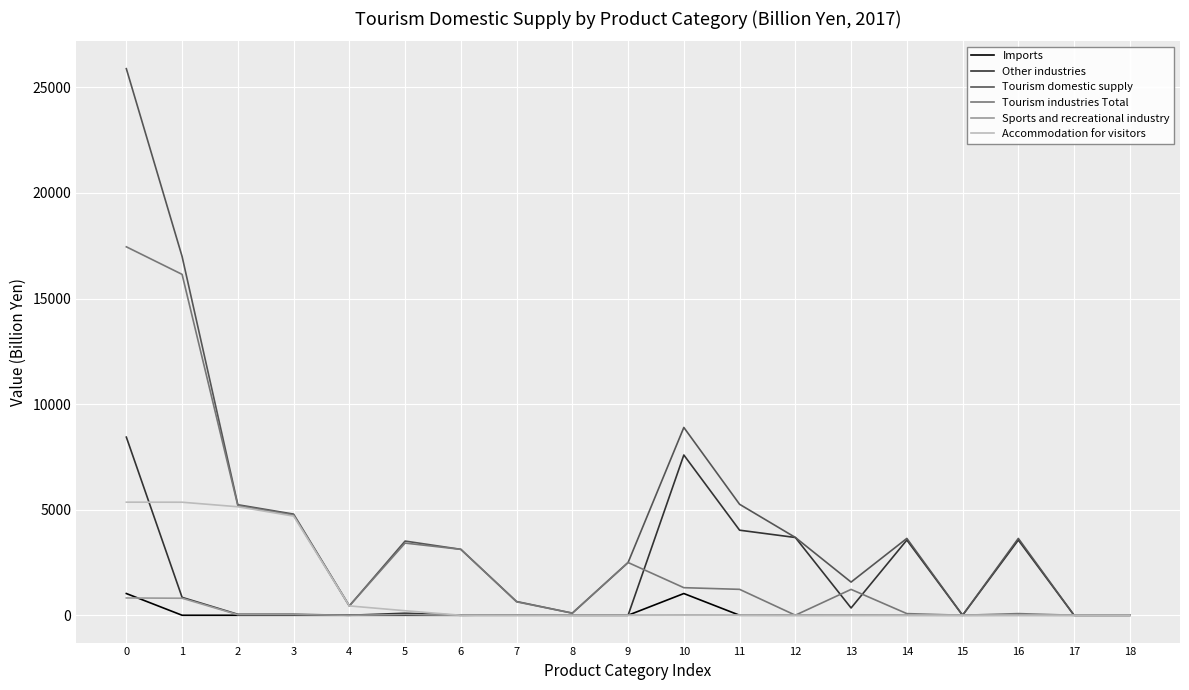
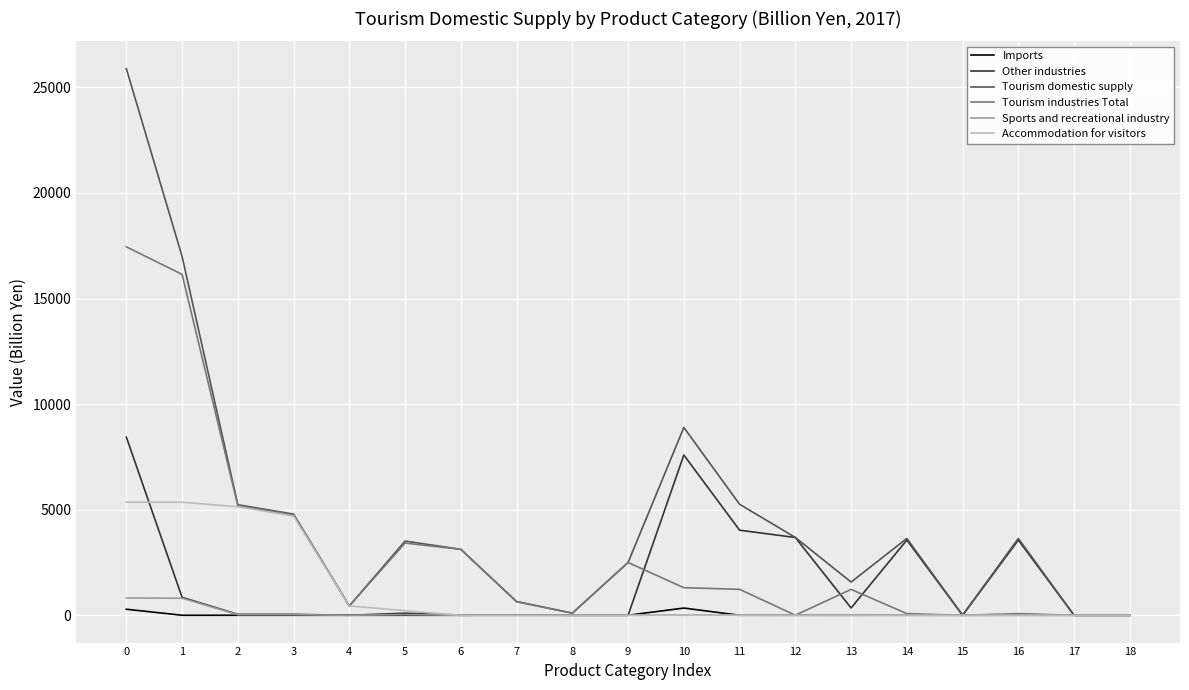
Imports, 0: 1000 -> 300
Imports, 10: 1000 -> 300
